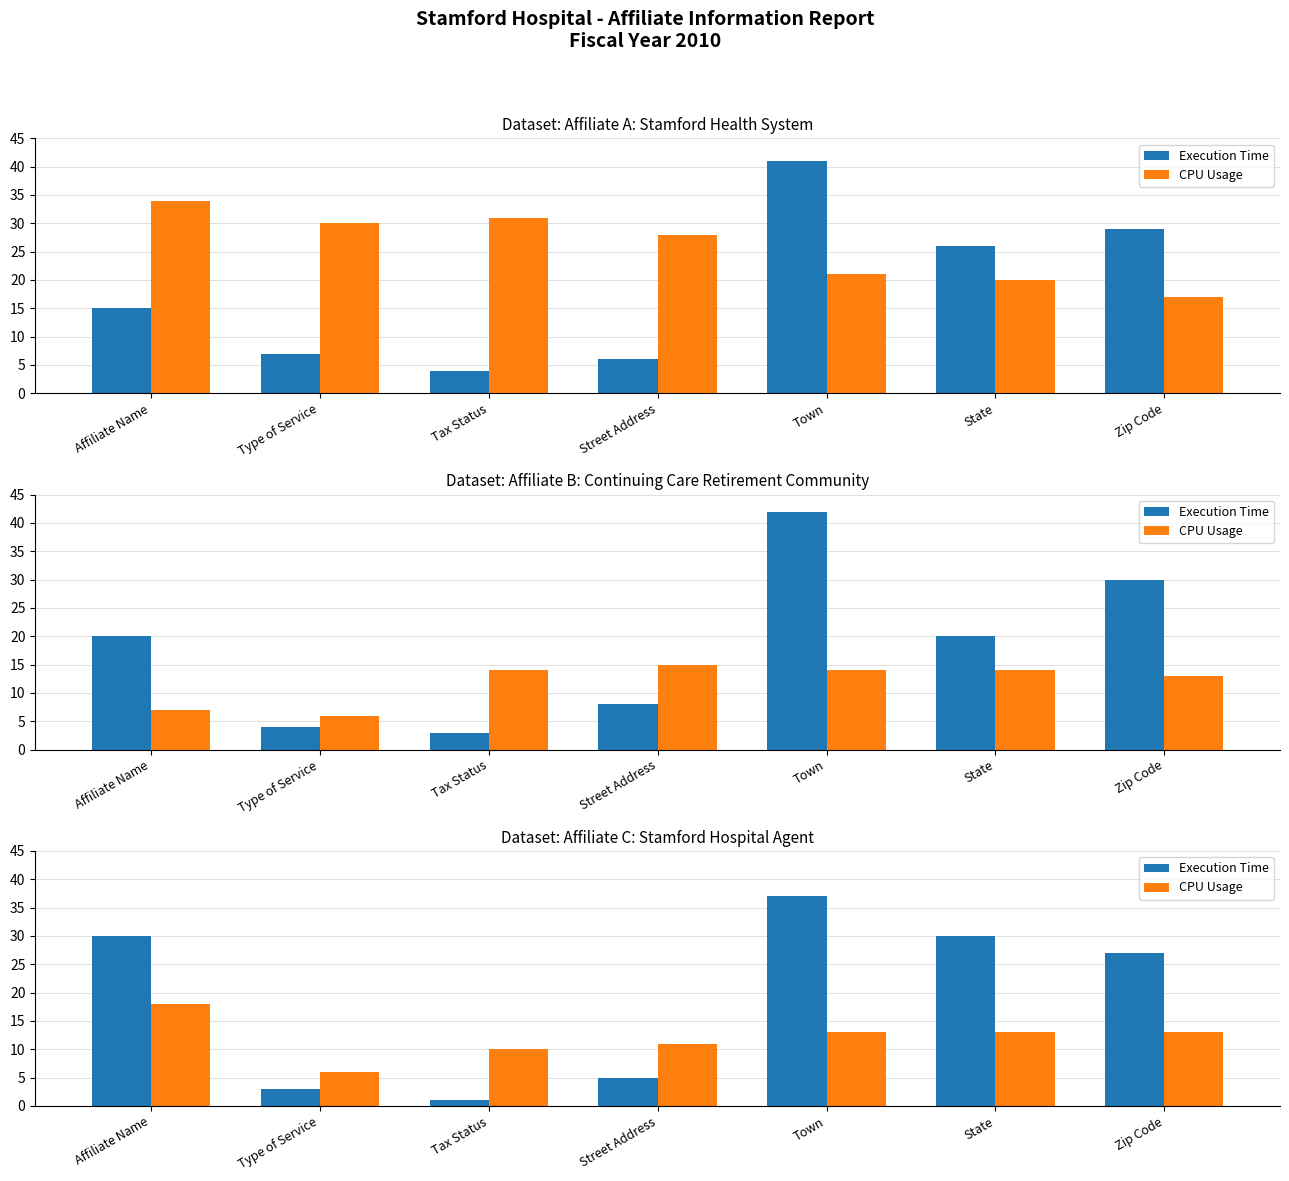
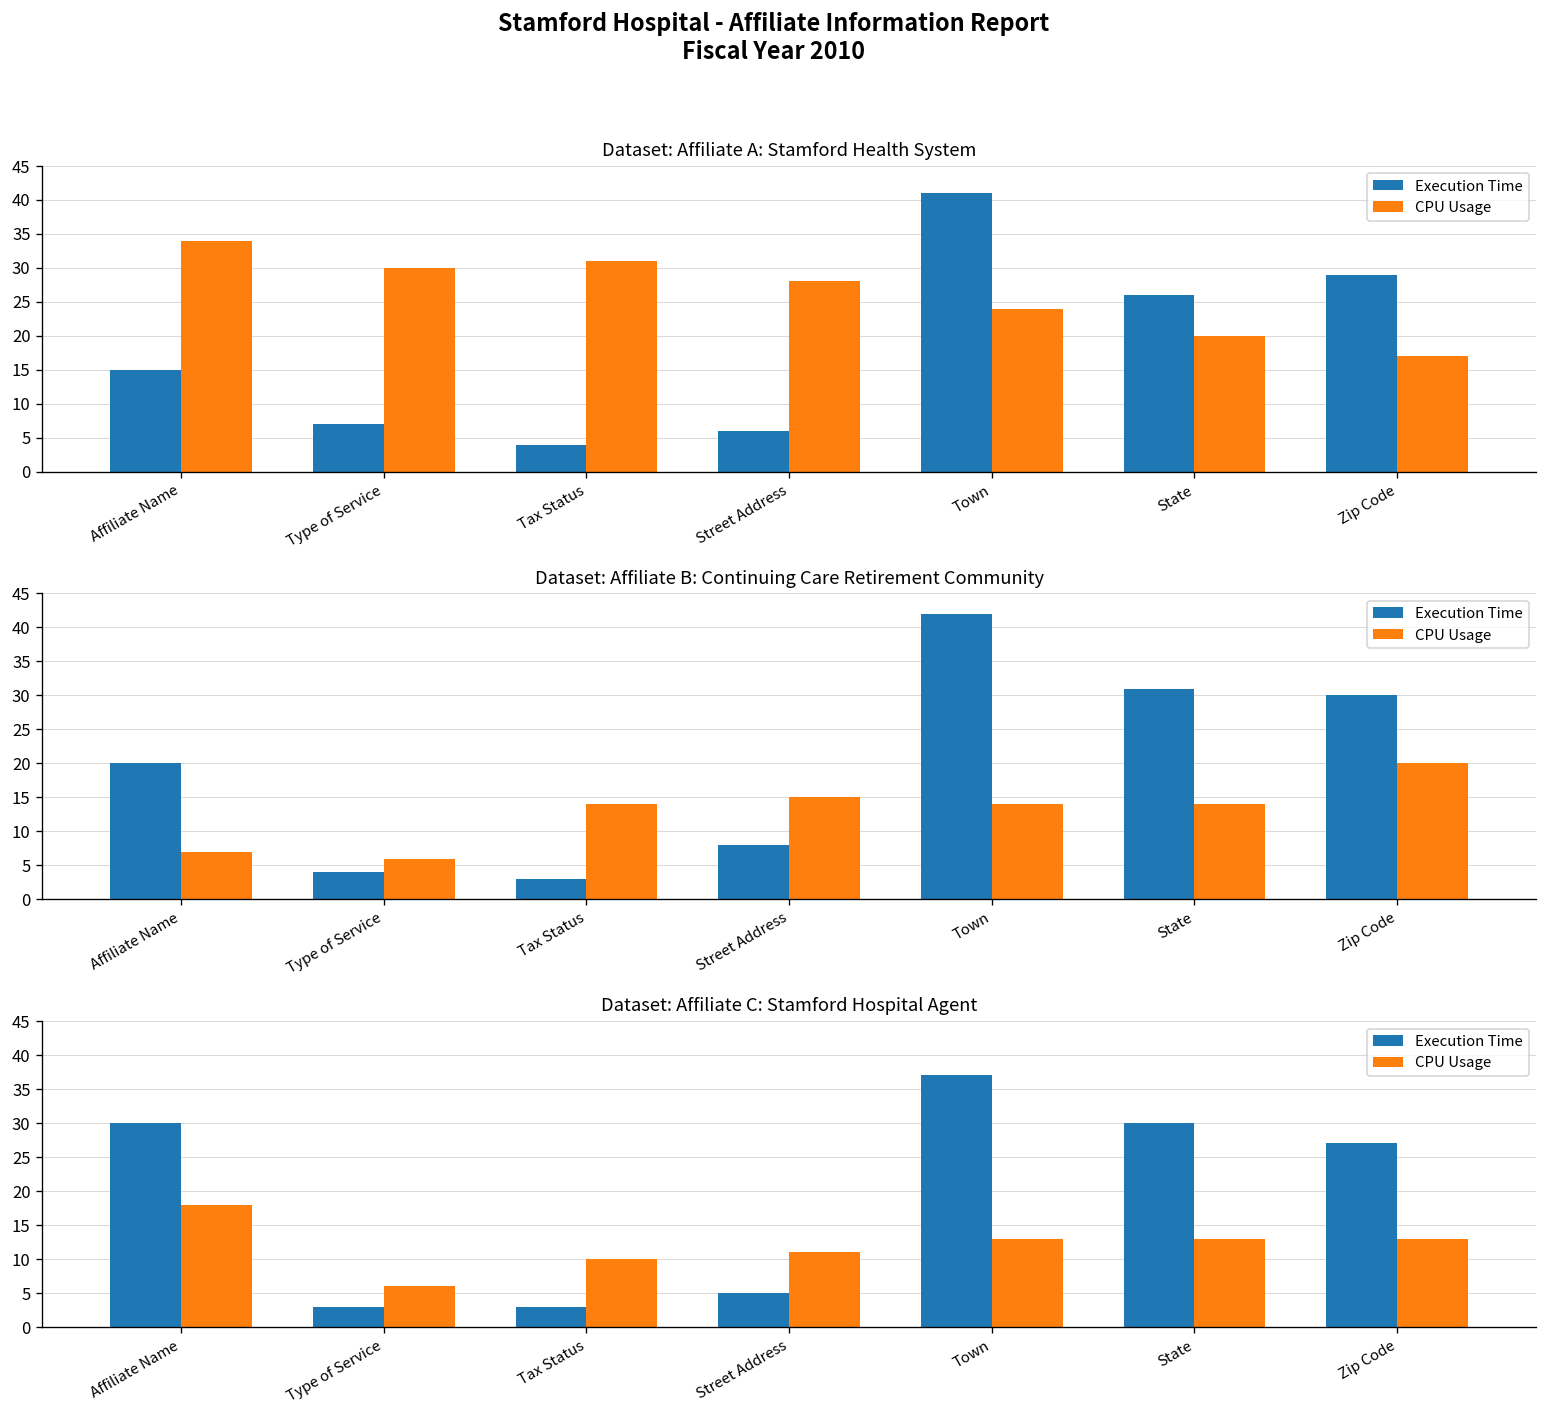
Dataset: Affiliate A: Stamford Health System, CPU Usage, Town: 21 -> 24
Dataset: Affiliate B: Continuing Care Retirement Community, Execution Time, State: 20 -> 31
Dataset: Affiliate B: Continuing Care Retirement Community, CPU Usage, Zip Code: 13 -> 20
Dataset: Affiliate C: Stamford Hospital Agent, Execution Time, Tax Status: 1 -> 3
